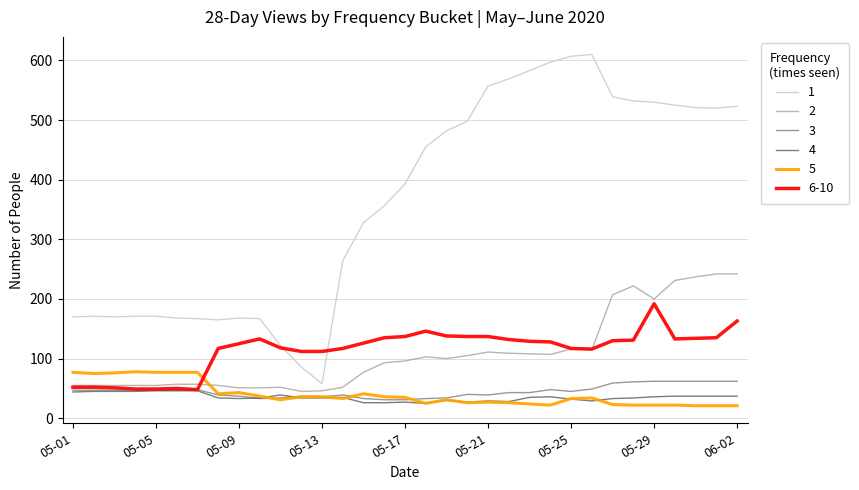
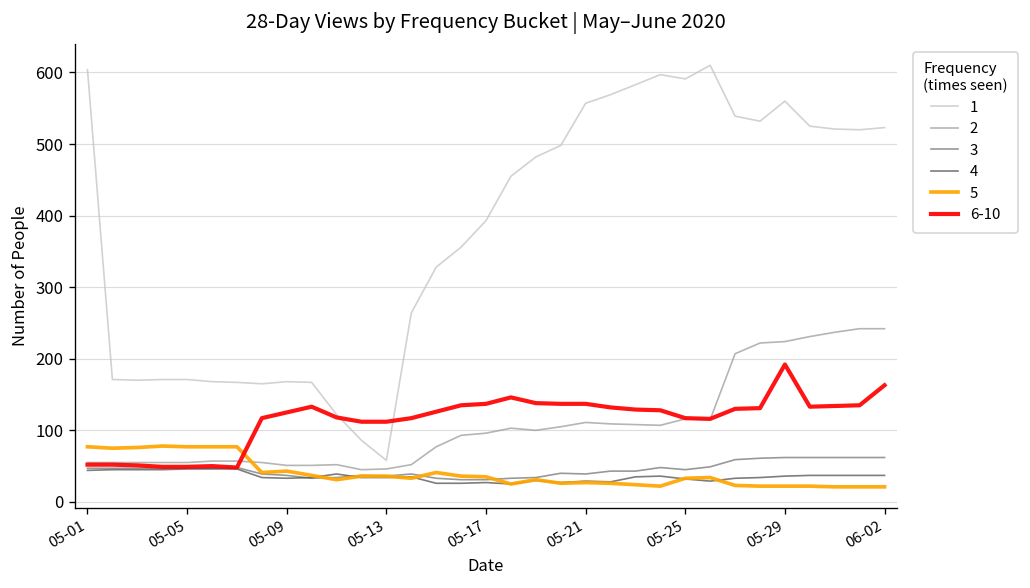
1, 05-01: 170 -> 600
1, 05-25: 610 -> 590
1, 05-29: 530 -> 560
2, 05-29: 200 -> 220
